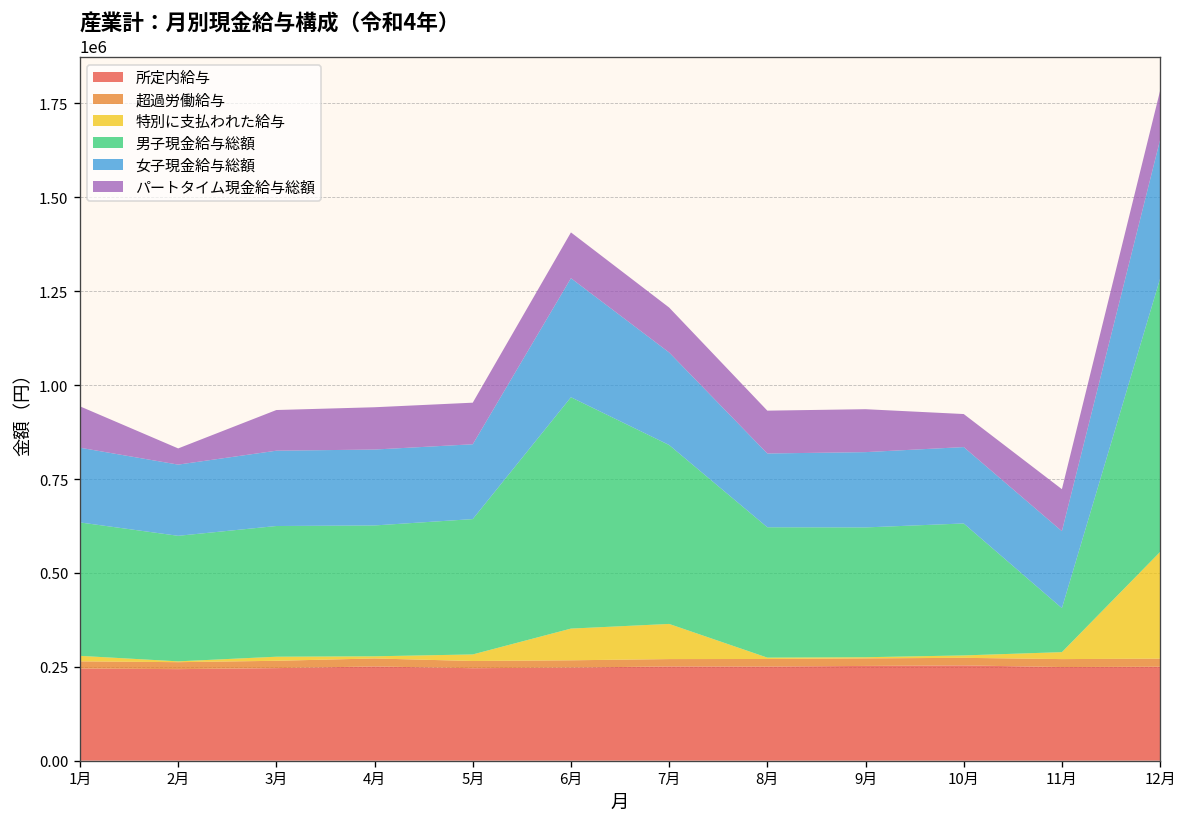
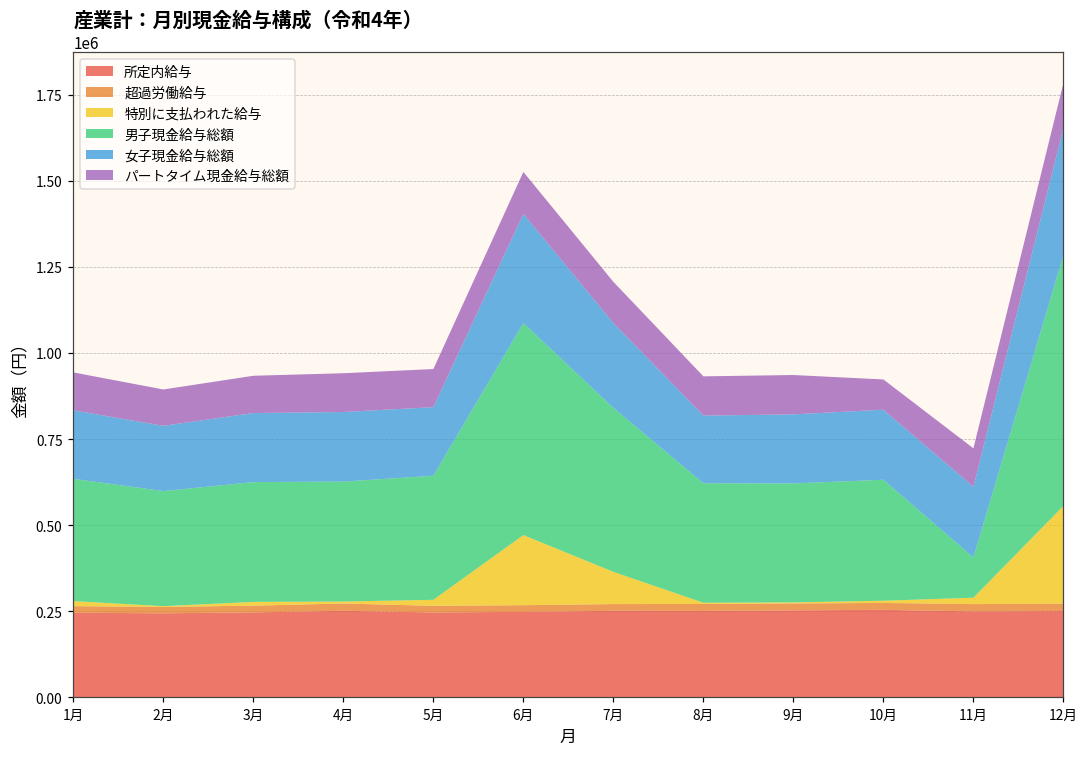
パートタイム現金給与総額, 2月: 40000 -> 110000
特別に支払われた給与, 6月: 80000 -> 200000
